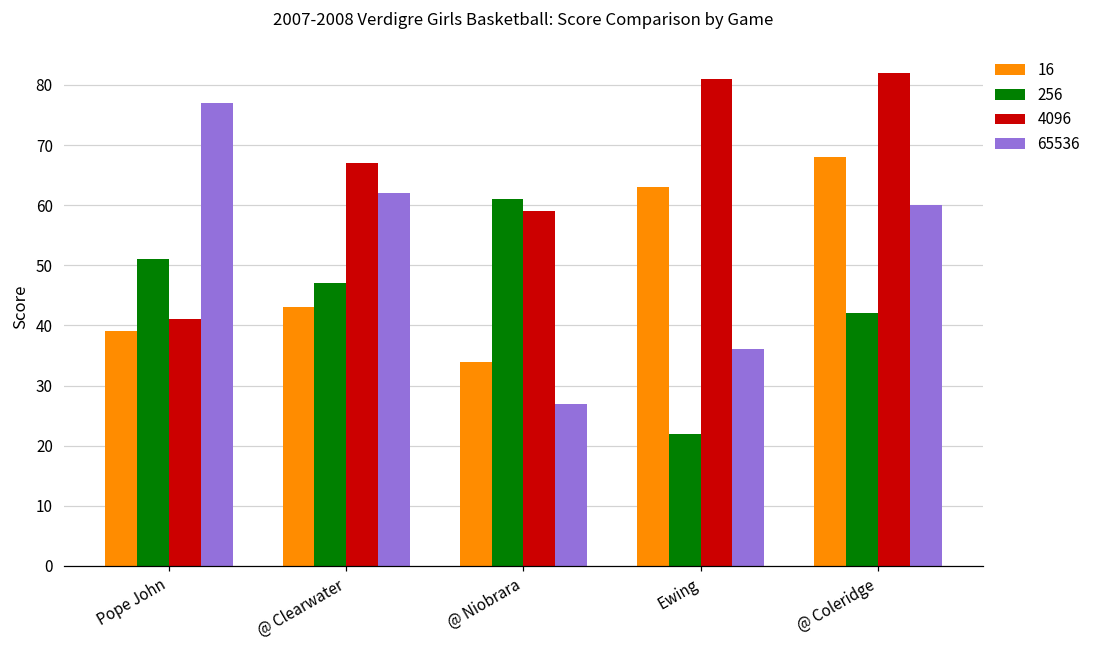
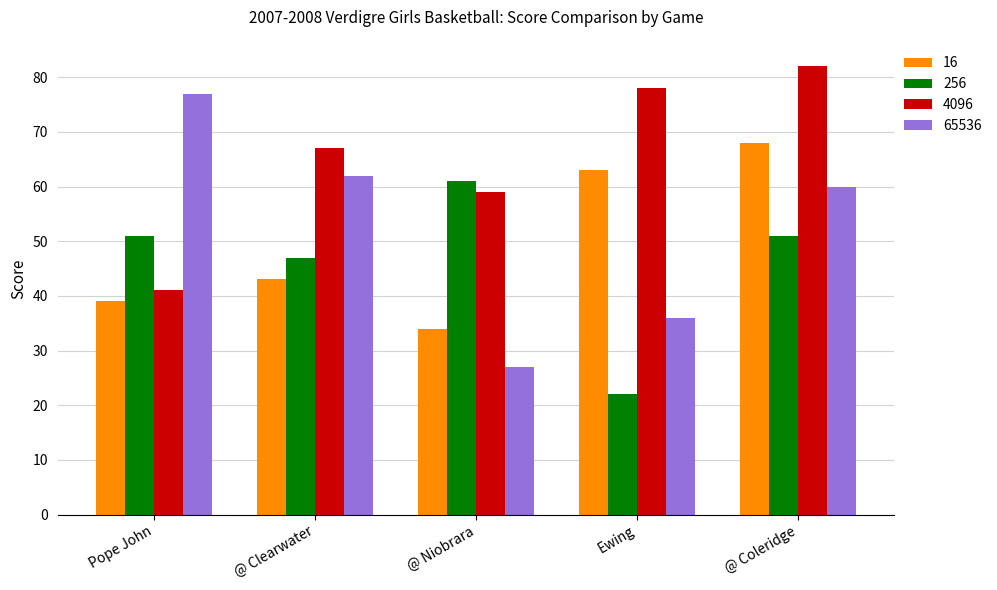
4096, Ewing: 81 -> 78
256, @ Coleridge: 42 -> 51
